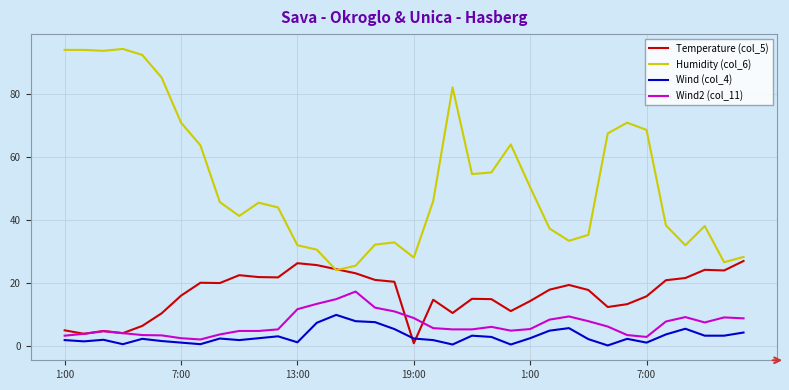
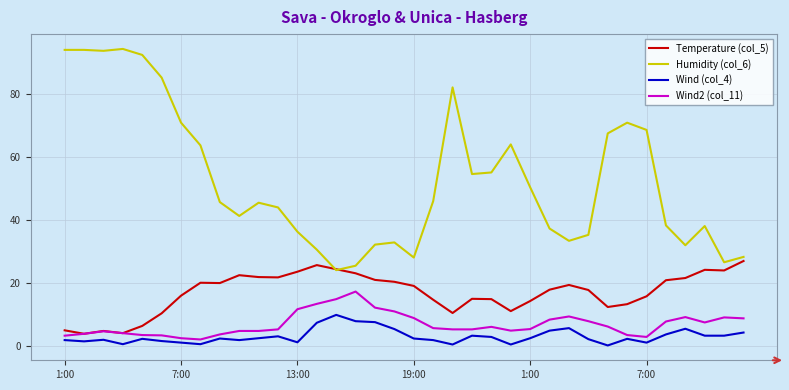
Temperature (col_5), 13:00: 26 -> 24
Humidity (col_6), 13:00: 32 -> 36
Temperature (col_5), 19:00: 1 -> 19
